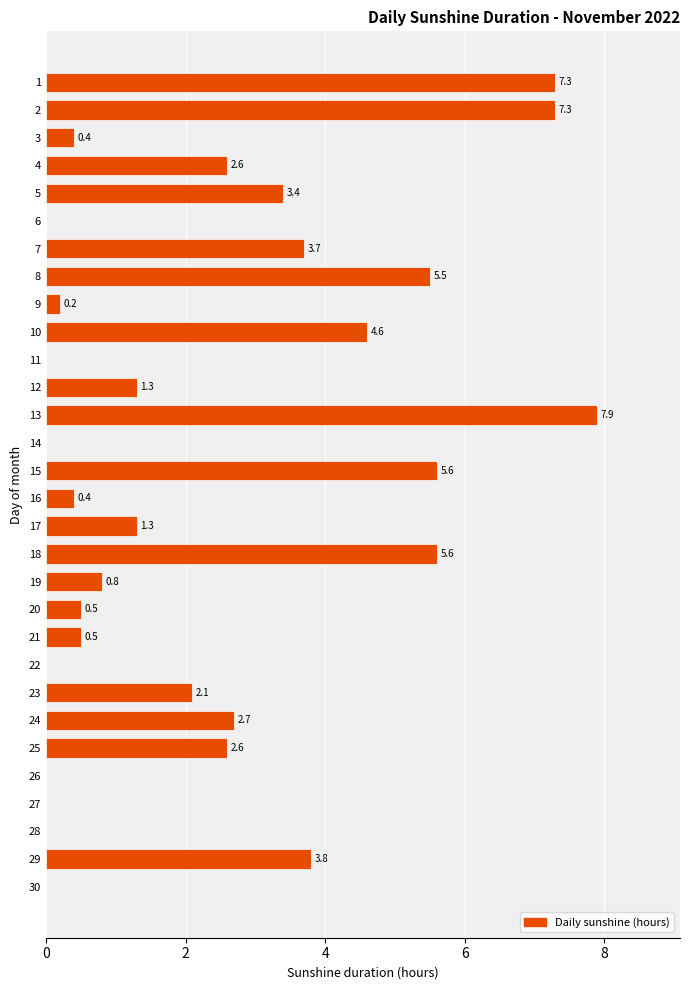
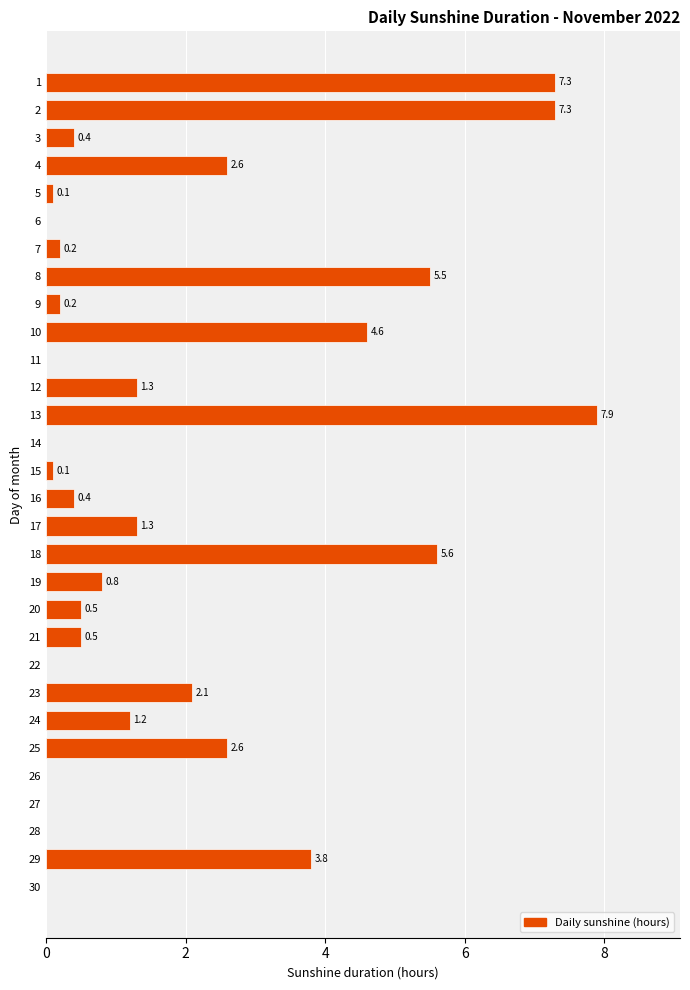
5: 3.4 -> 0.1
7: 3.7 -> 0.2
15: 5.6 -> 0.1
24: 2.7 -> 1.2
